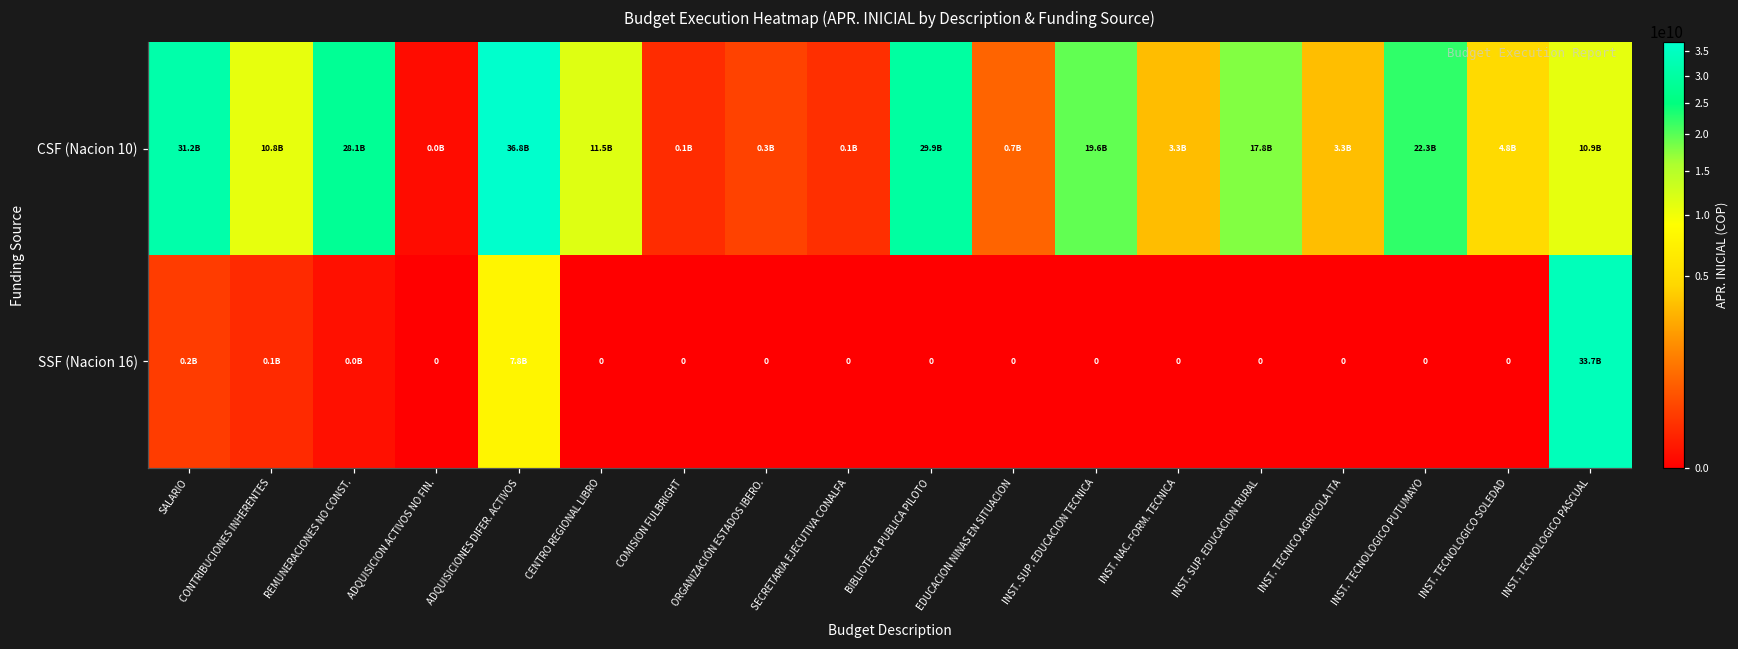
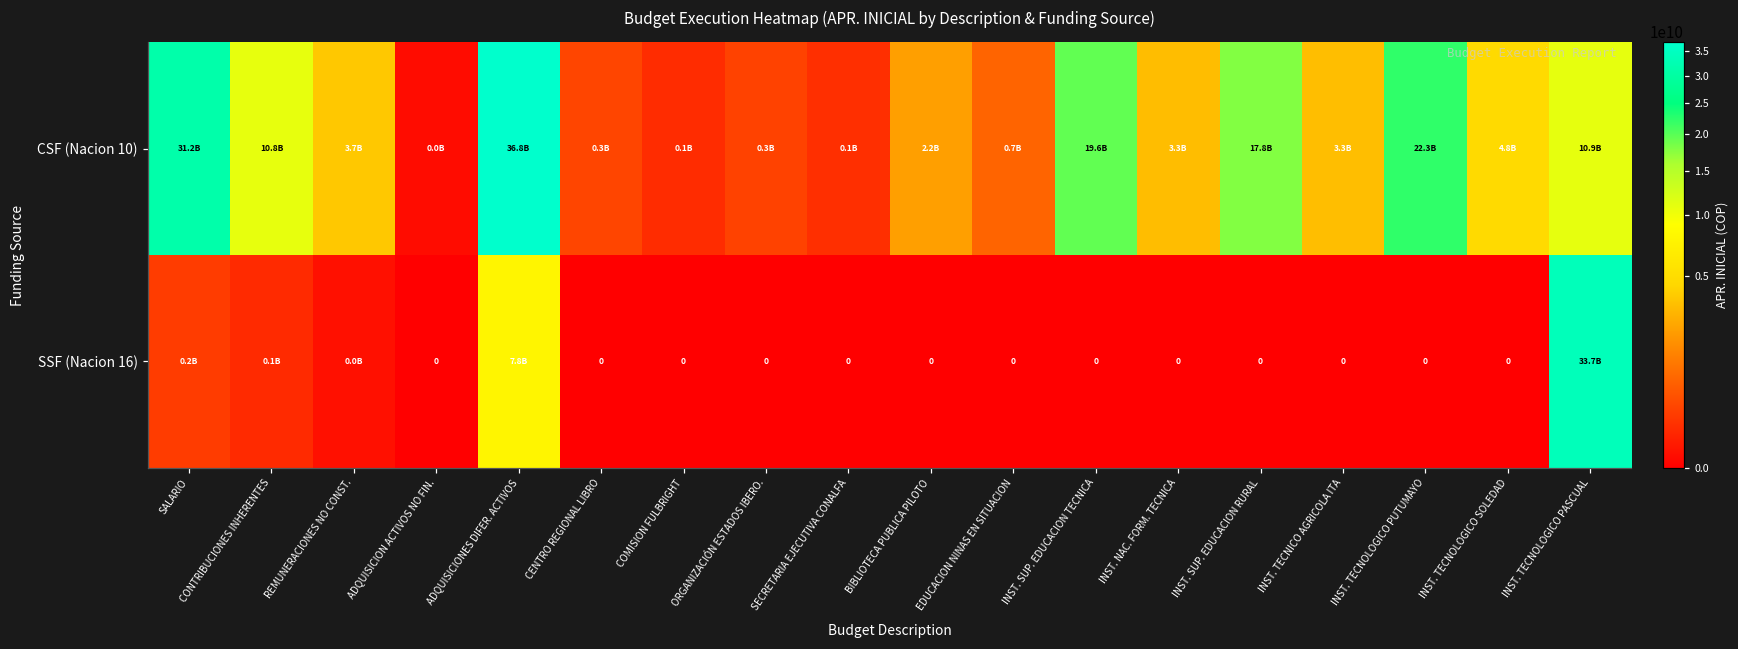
CSF (Nacion 10), REMUNERACIONES NO CONST.: 28.1B -> 3.7B
CSF (Nacion 10), CENTRO REGIONAL LIBRO: 11.5B -> 0.3B
CSF (Nacion 10), BIBLIOTECA PUBLICA PILOTO: 29.9B -> 2.2B
